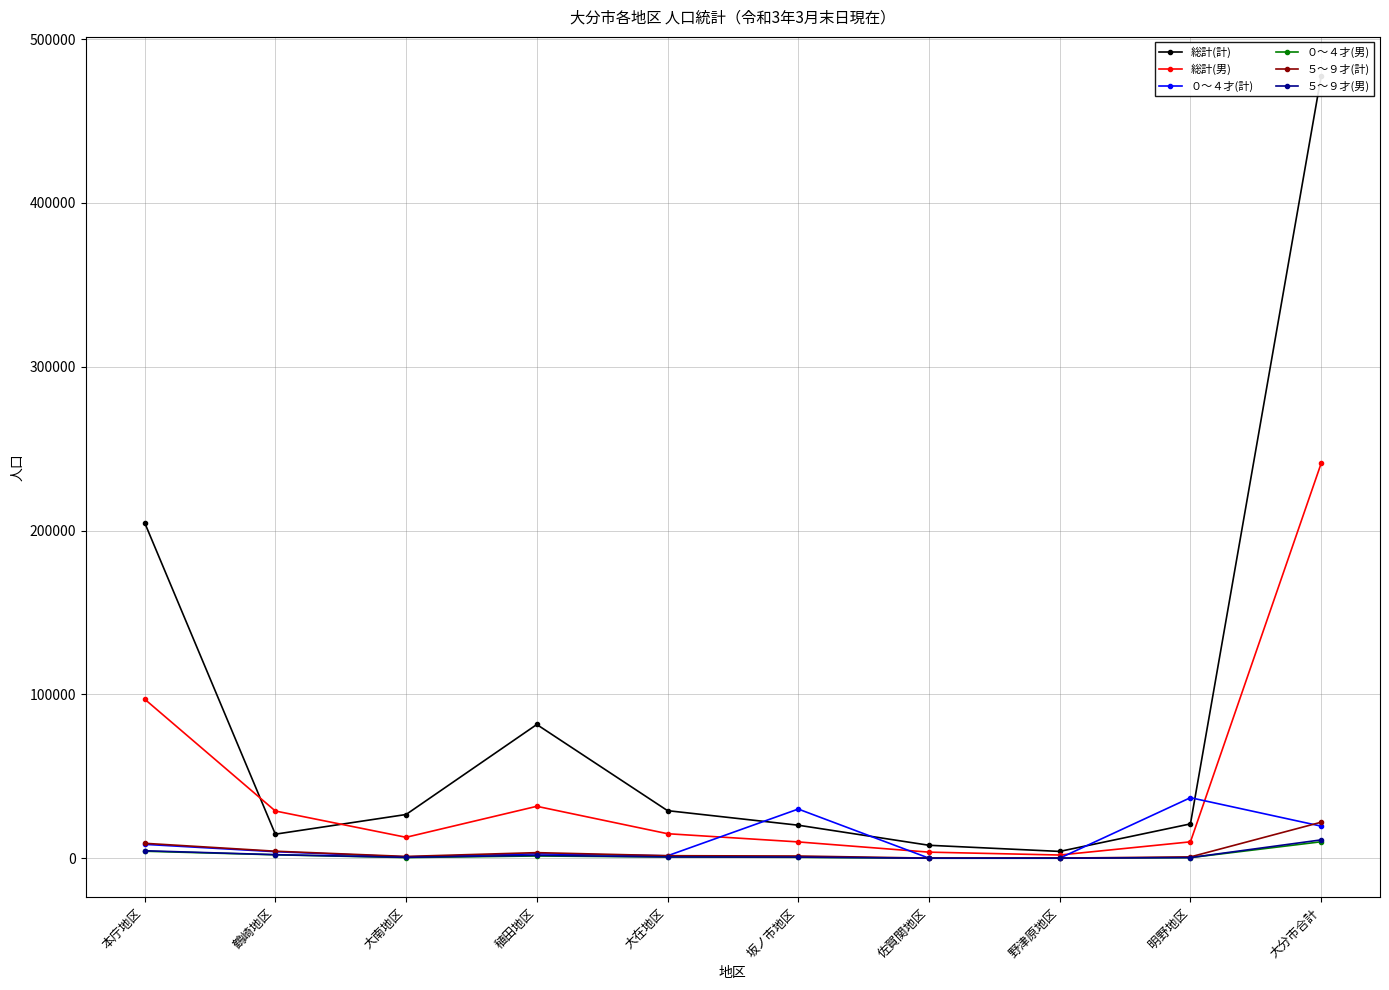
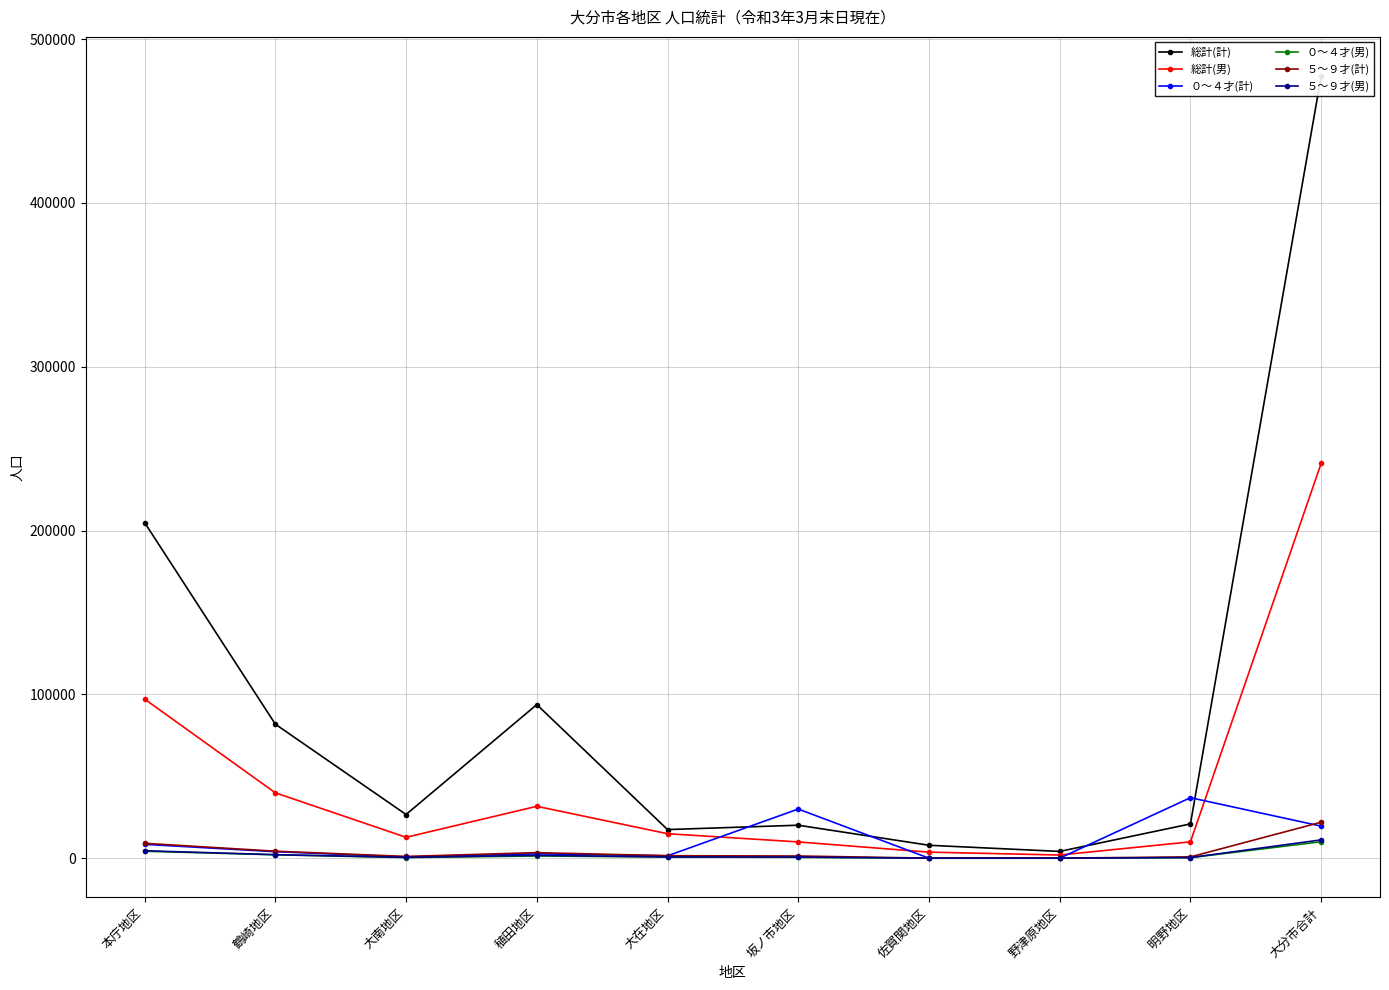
総計(計), 鶴崎地区: 15000 -> 82000
総計(男), 鶴崎地区: 29000 -> 40000
総計(計), 稙田地区: 82000 -> 94000
総計(計), 大在地区: 29000 -> 18000
